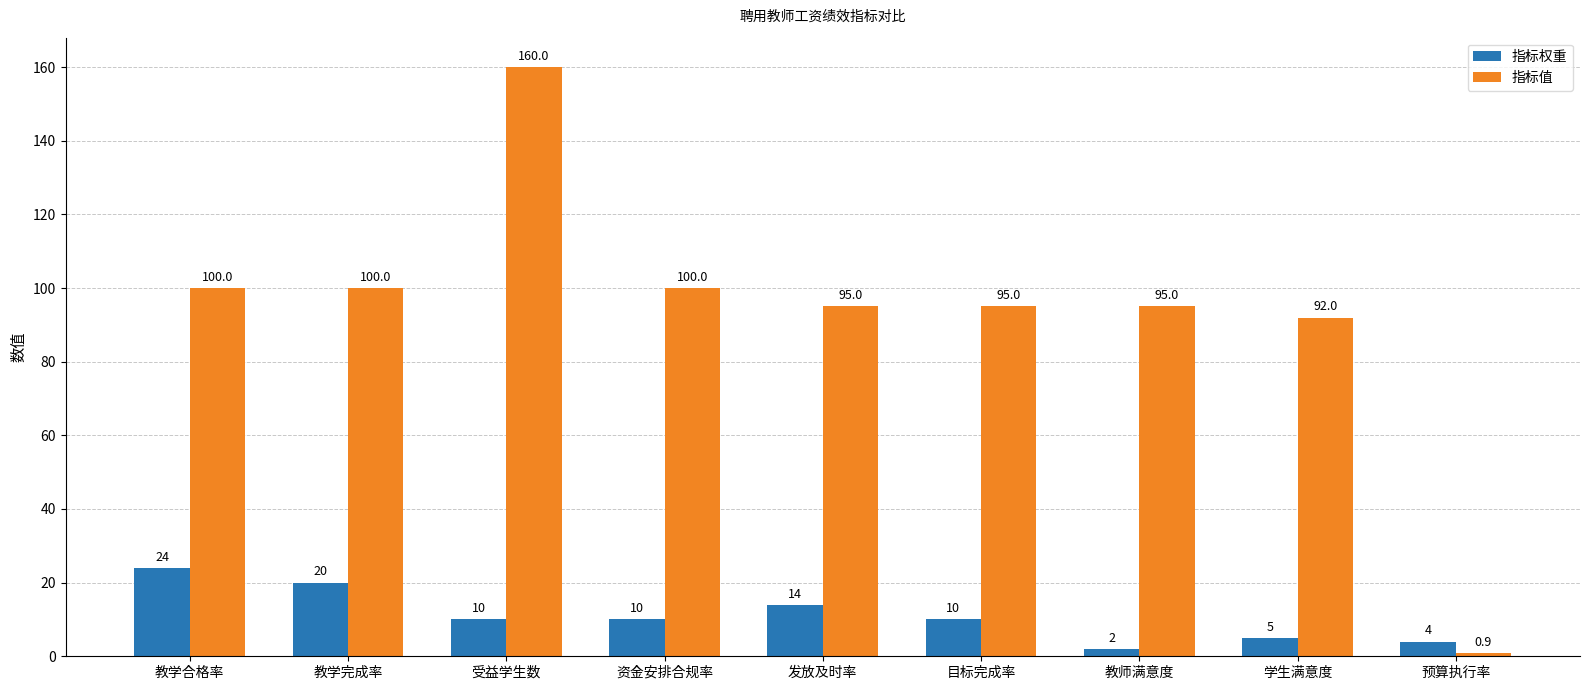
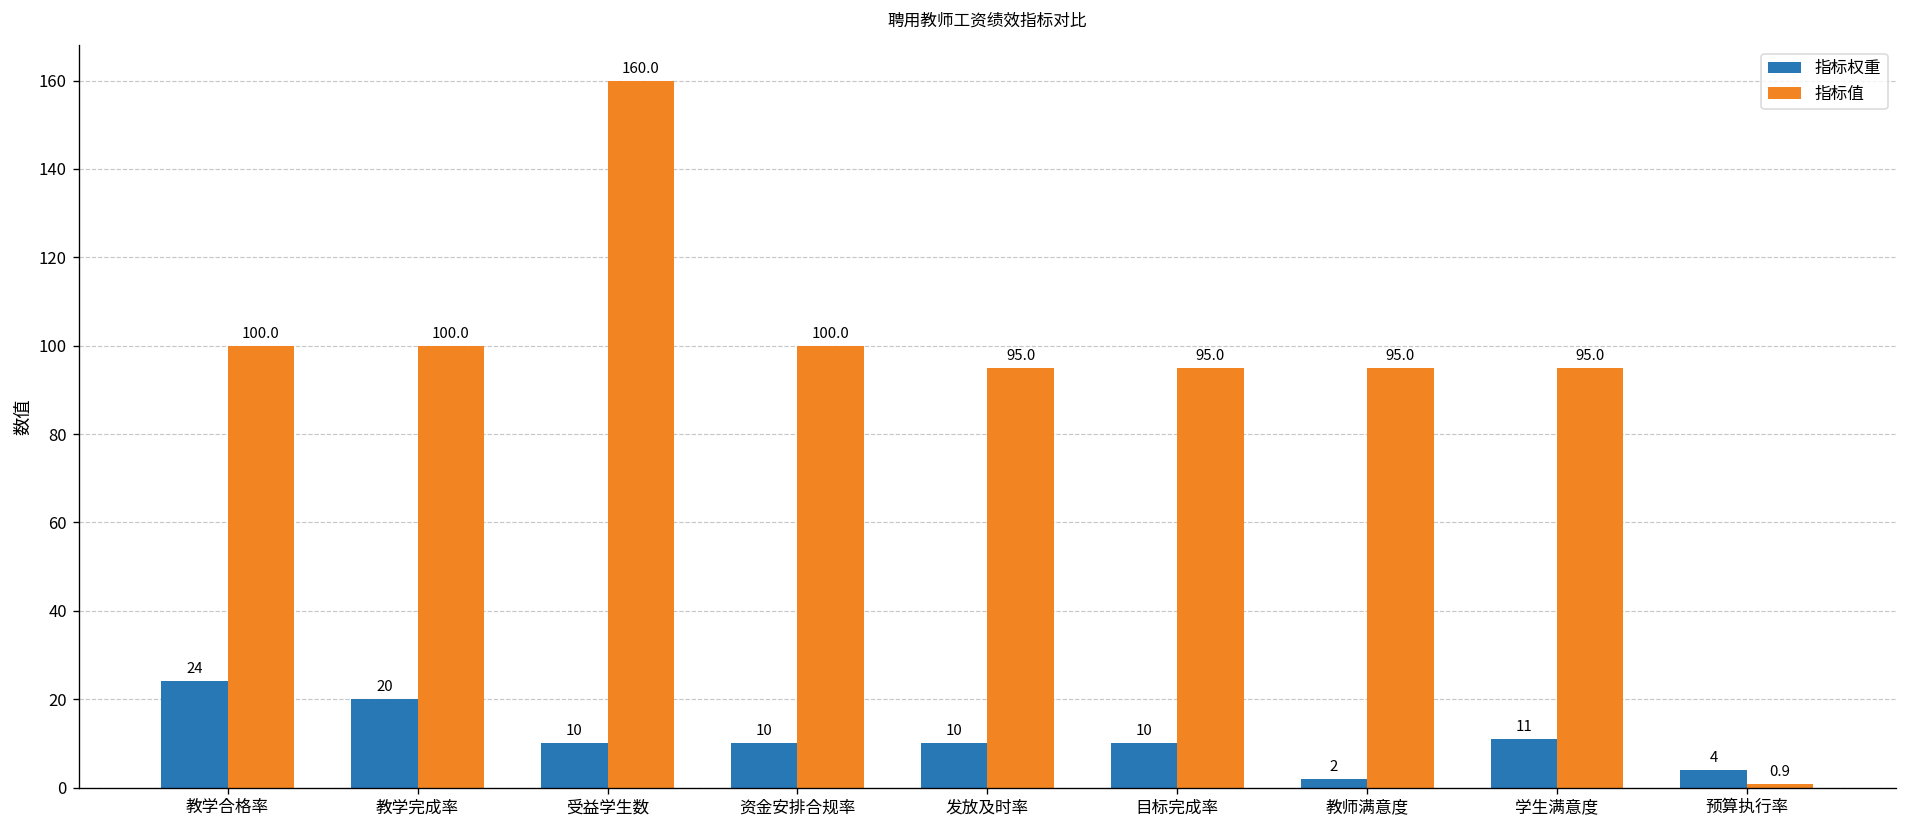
指标权重, 发放及时率: 14 -> 10
指标权重, 学生满意度: 5 -> 11
指标值, 学生满意度: 92.0 -> 95.0
